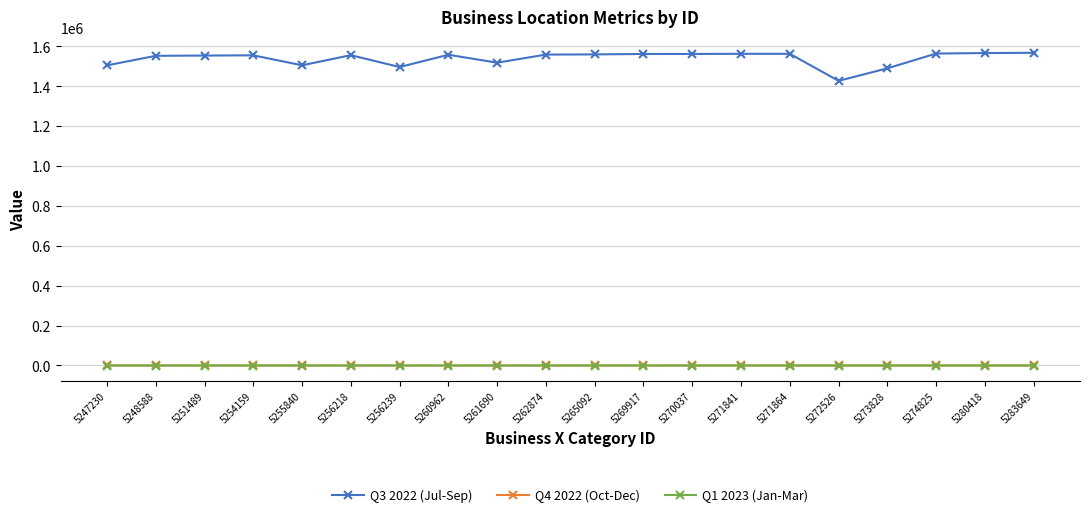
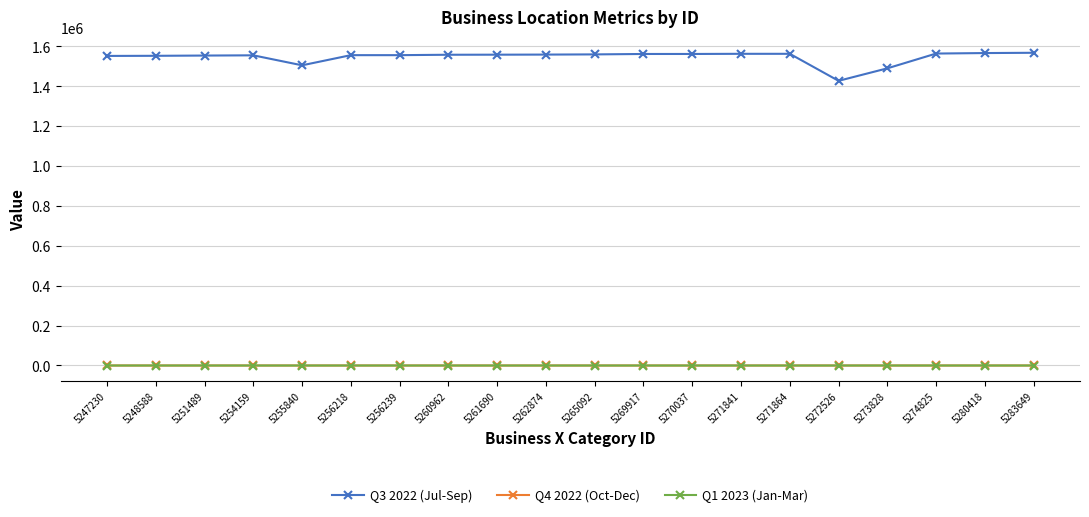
Q3 2022 (Jul-Sep), 5247230: 1500000 -> 1550000
Q3 2022 (Jul-Sep), 5256239: 1500000 -> 1560000
Q3 2022 (Jul-Sep), 5261690: 1520000 -> 1560000
